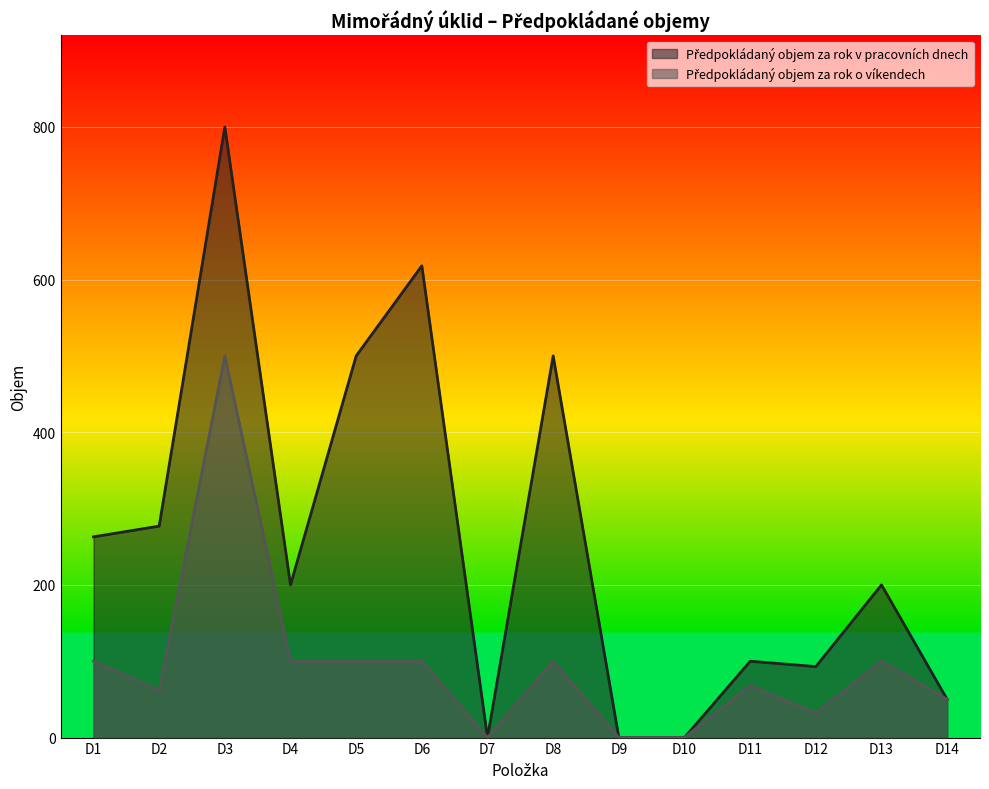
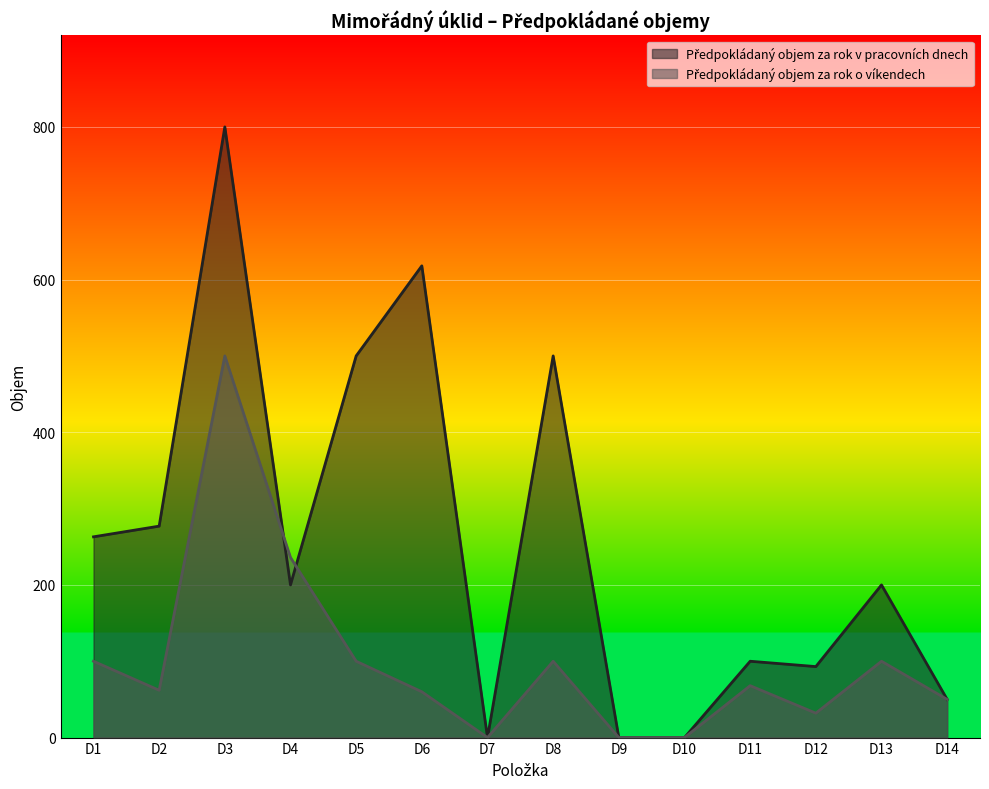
Předpokládaný objem za rok o víkendech, D4: 100 -> 240
Předpokládaný objem za rok o víkendech, D6: 100 -> 60
